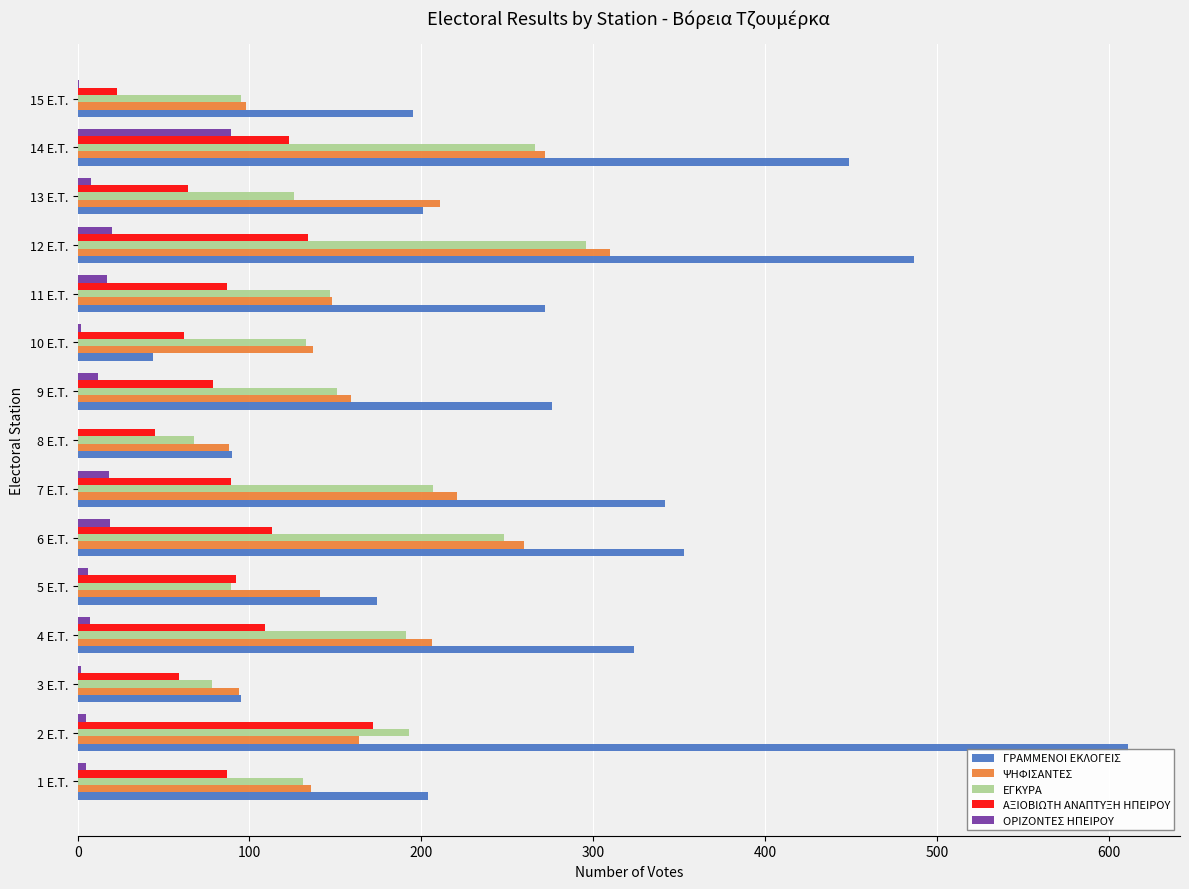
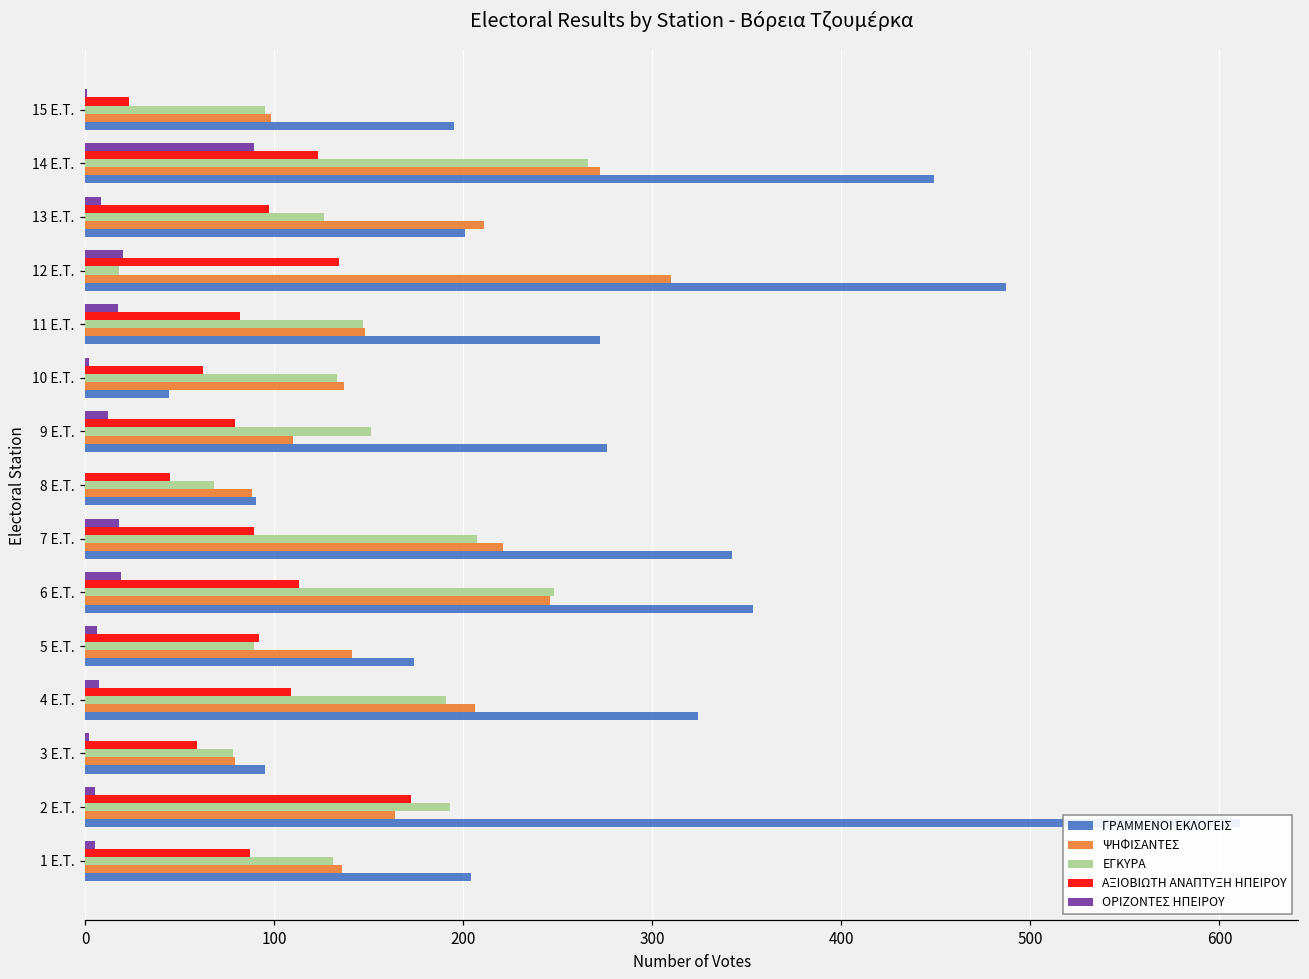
ΑΞΙΟΒΙΩΤΗ ΑΝΑΠΤΥΞΗ ΗΠΕΙΡΟΥ, 13 E.T.: 64 -> 97
ΕΓΚΥΡΑ, 12 E.T.: 296 -> 18
ΑΞΙΟΒΙΩΤΗ ΑΝΑΠΤΥΞΗ ΗΠΕΙΡΟΥ, 11 E.T.: 87 -> 82
ΨΗΦΙΣΑΝΤΕΣ, 9 E.T.: 159 -> 110
ΨΗΦΙΣΑΝΤΕΣ, 6 E.T.: 260 -> 246
ΨΗΦΙΣΑΝΤΕΣ, 3 E.T.: 94 -> 79
